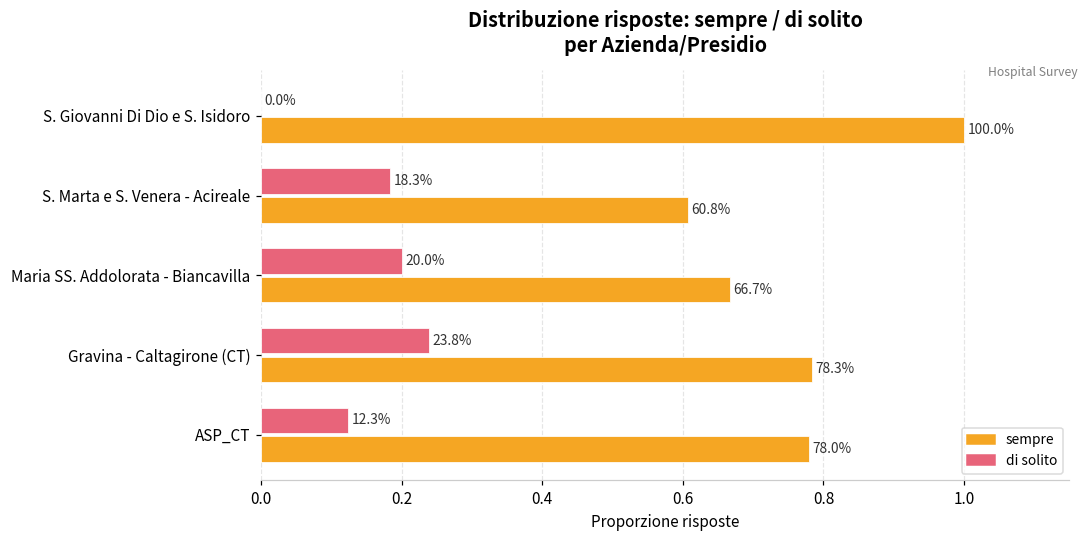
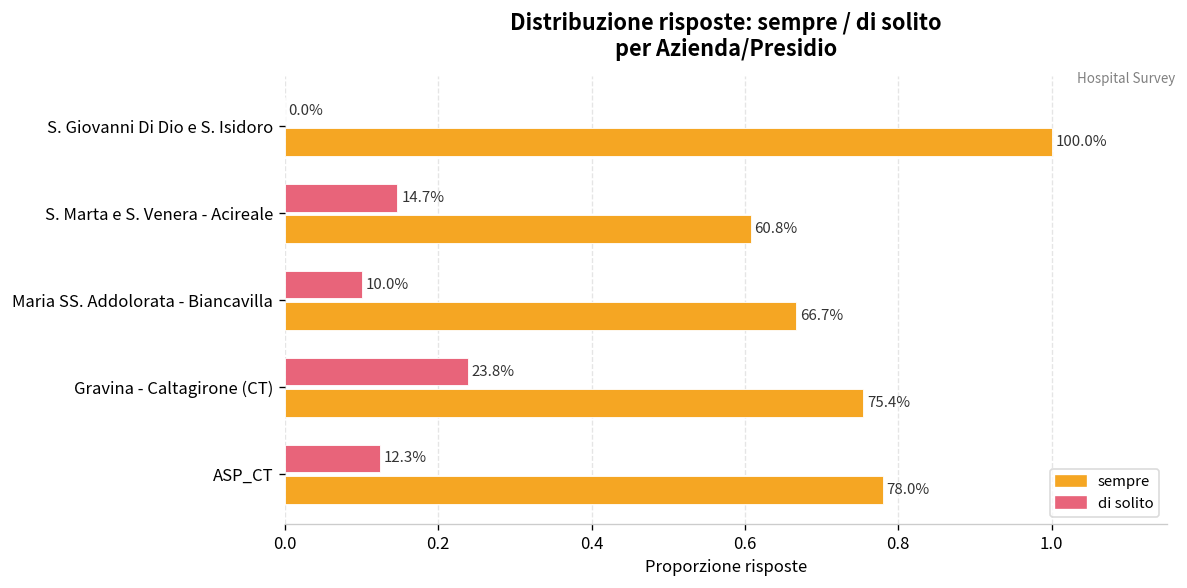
di solito, S. Marta e S. Venera - Acireale: 18.3% -> 14.7%
di solito, Maria SS. Addolorata - Biancavilla: 20.0% -> 10.0%
sempre, Gravina - Caltagirone (CT): 78.3% -> 75.4%
